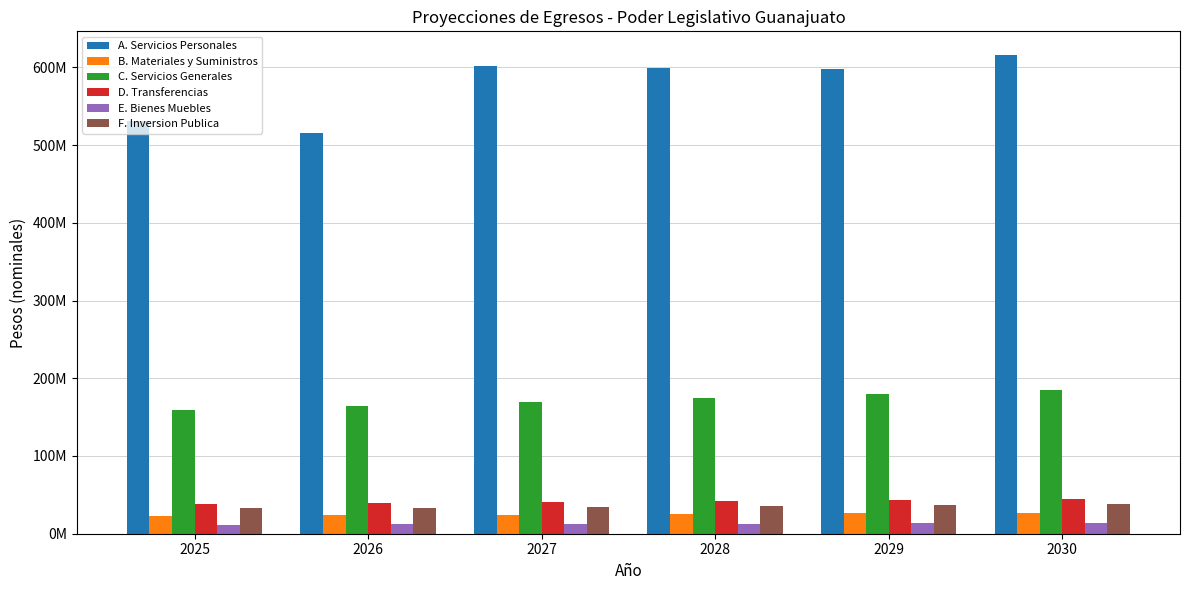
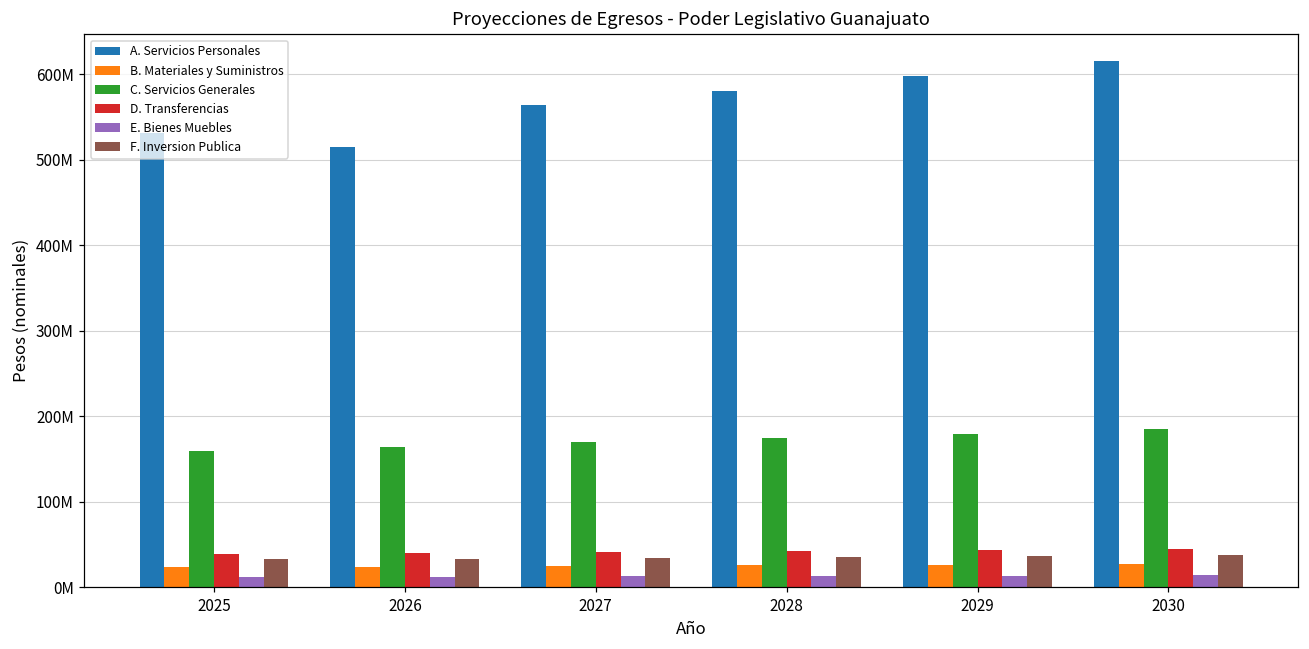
A. Servicios Personales, 2027: 600000000 -> 560000000
A. Servicios Personales, 2028: 600000000 -> 580000000
